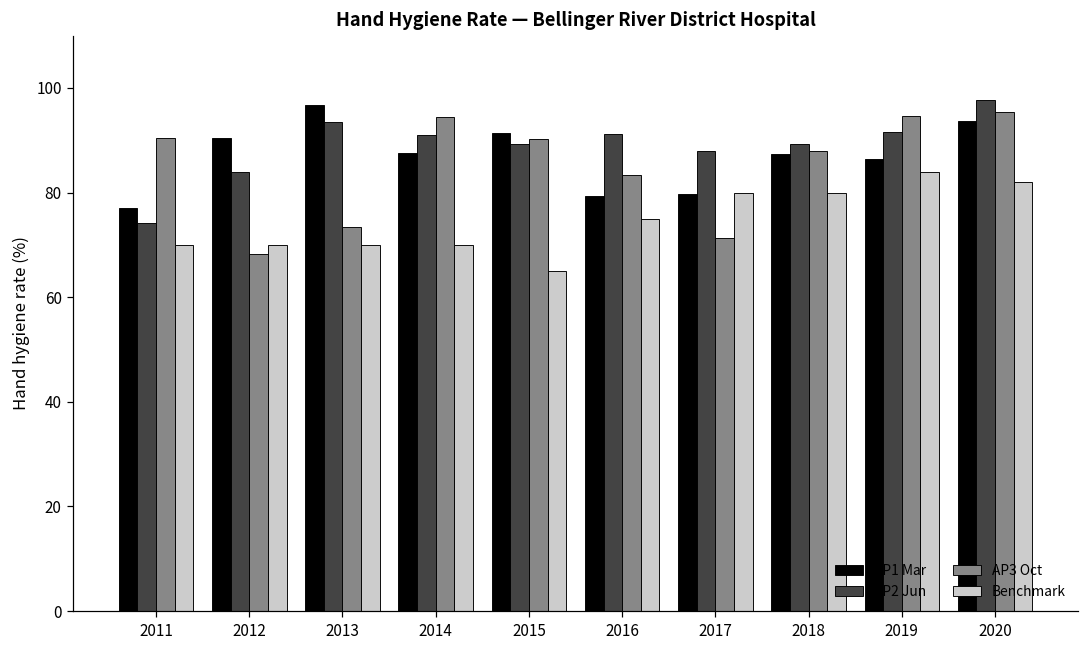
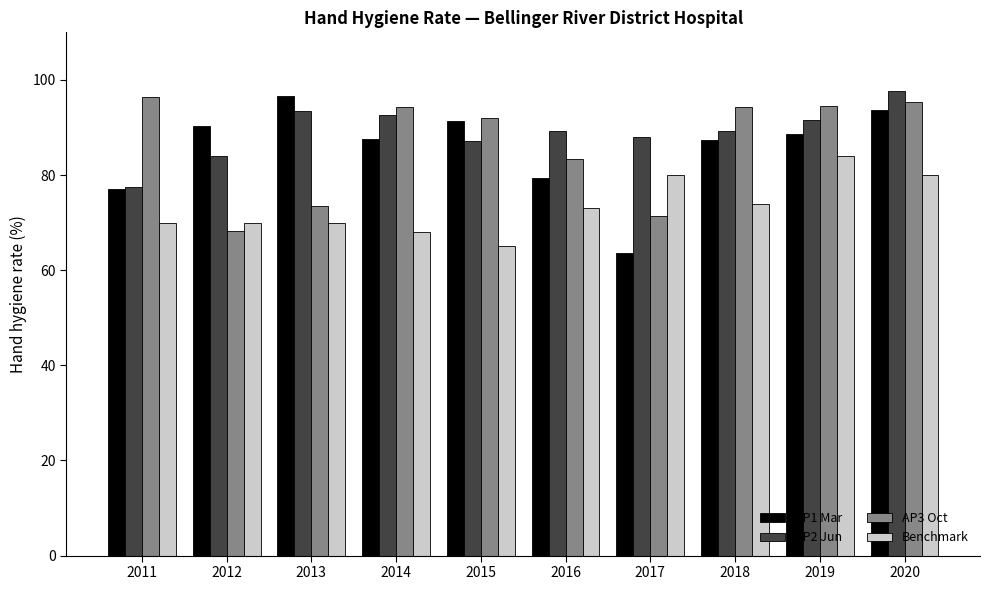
AP2 Jun, 2011: 74 -> 77
AP3 Oct, 2011: 91 -> 96
AP2 Jun, 2014: 91 -> 93
Benchmark, 2014: 70 -> 68
AP2 Jun, 2015: 89 -> 87
AP3 Oct, 2015: 90 -> 92
AP2 Jun, 2016: 91 -> 89
Benchmark, 2016: 75 -> 73
AP1 Mar, 2017: 80 -> 64
AP3 Oct, 2018: 88 -> 94
Benchmark, 2018: 80 -> 74
AP1 Mar, 2019: 86 -> 89
Benchmark, 2020: 82 -> 80
